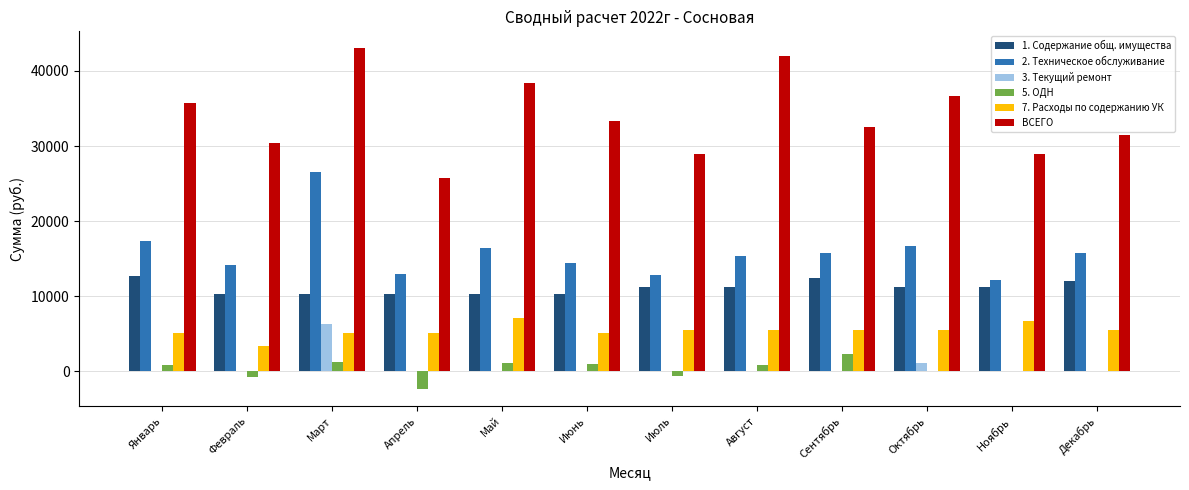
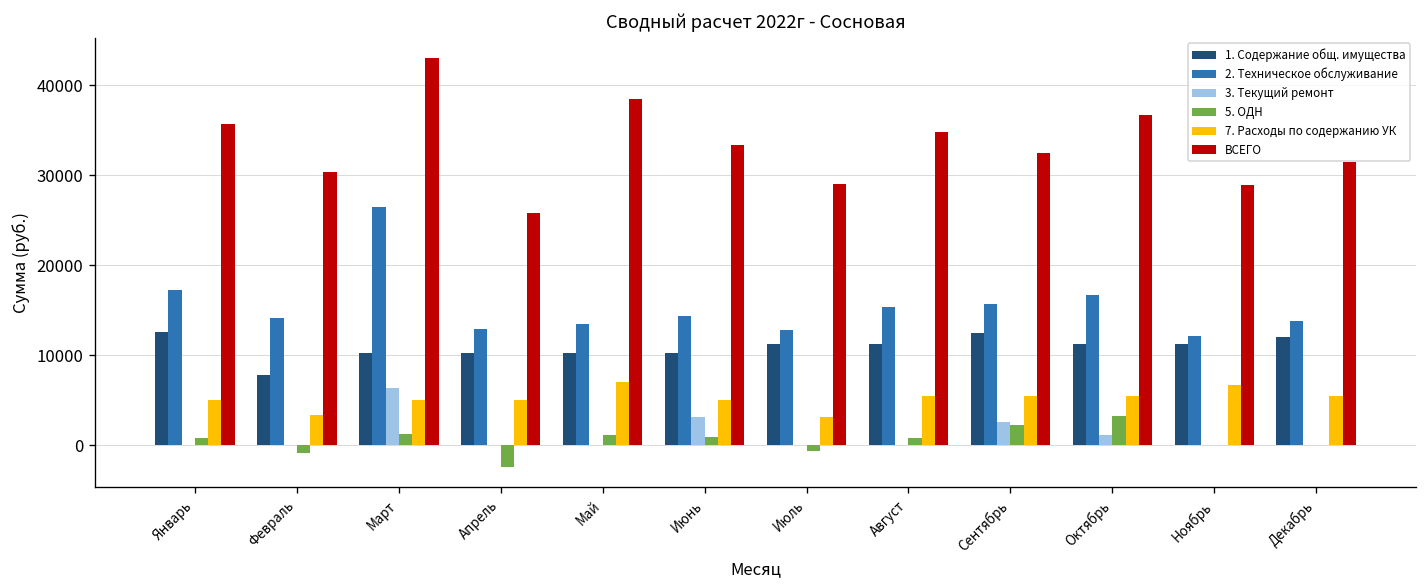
1. Содержание общ. имущества, Февраль: 10000 -> 8000
2. Техническое обслуживание, Май: 16000 -> 13000
3. Текущий ремонт, Июнь: 0 -> 3000
7. Расходы по содержанию УК, Июль: 6000 -> 3000
ВСЕГО, Август: 42000 -> 35000
3. Текущий ремонт, Сентябрь: 0 -> 3000
5. ОДН, Октябрь: 0 -> 3000
2. Техническое обслуживание, Декабрь: 16000 -> 14000
